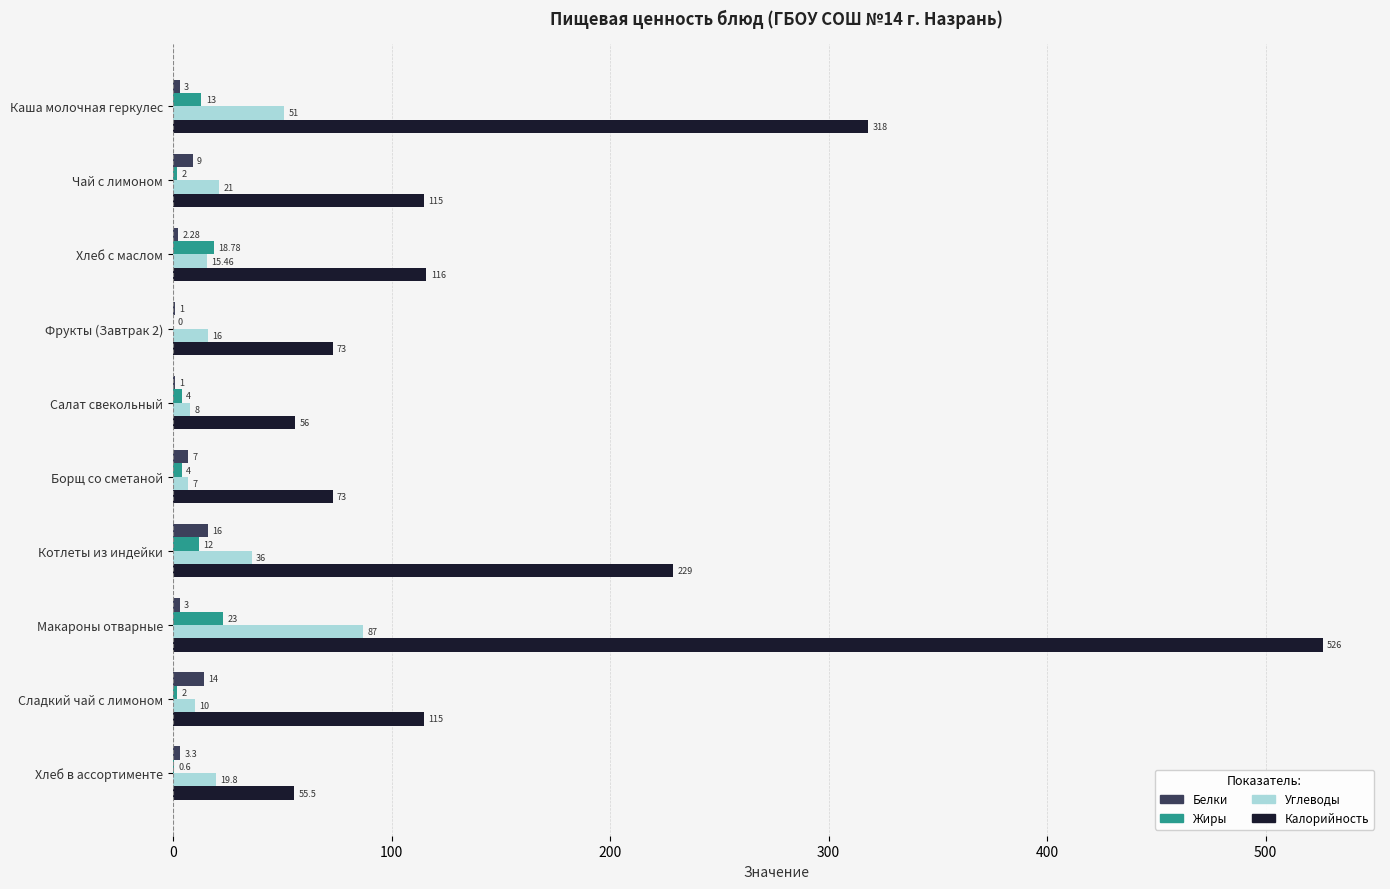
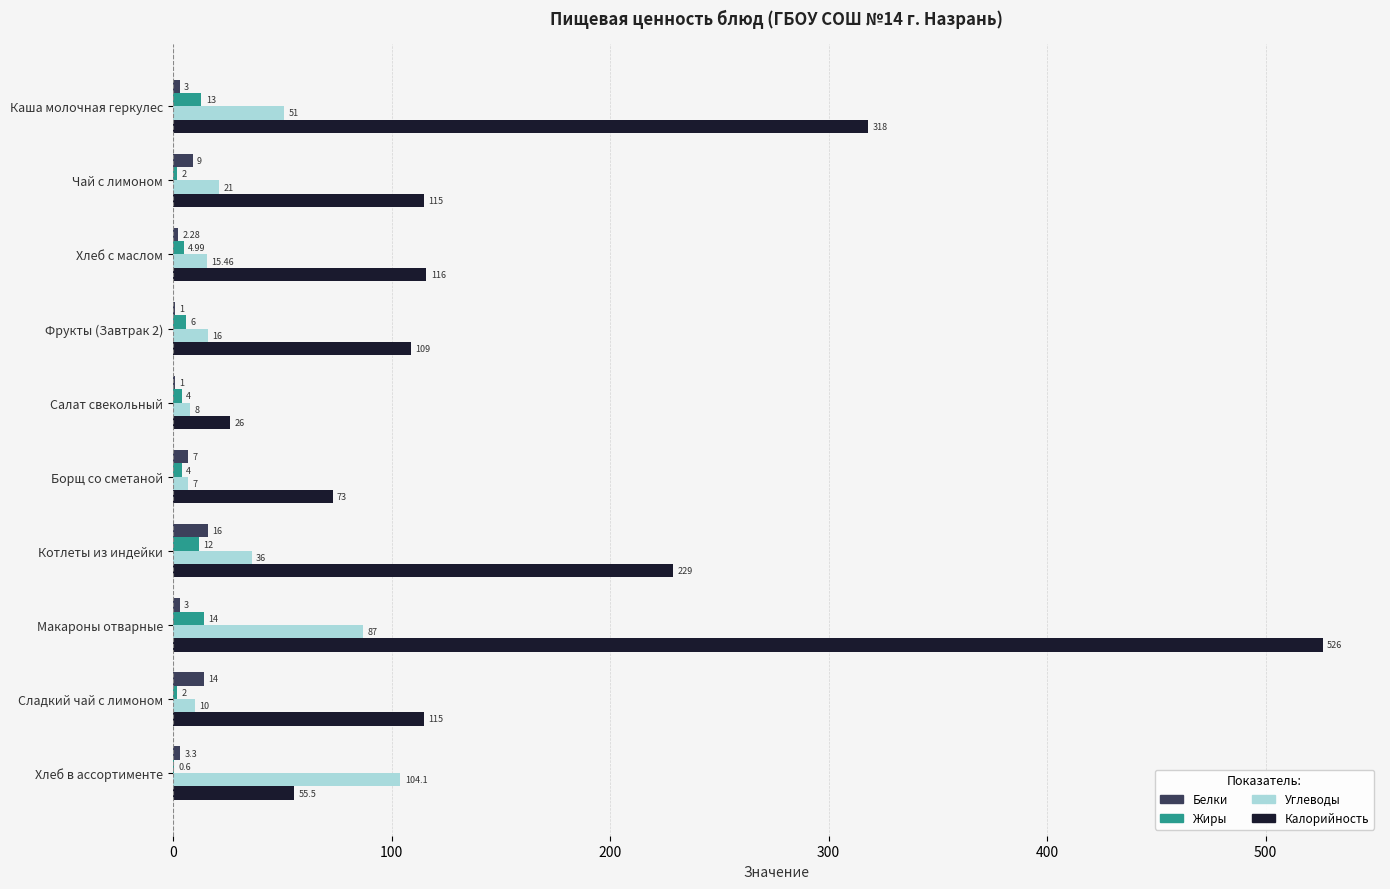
Жиры, Хлеб с маслом: 18.78 -> 4.99
Жиры, Фрукты (Завтрак 2): 0 -> 6
Калорийность, Фрукты (Завтрак 2): 73 -> 109
Калорийность, Салат свекольный: 56 -> 26
Жиры, Макароны отварные: 23 -> 14
Углеводы, Хлеб в ассортименте: 19.8 -> 104.1
